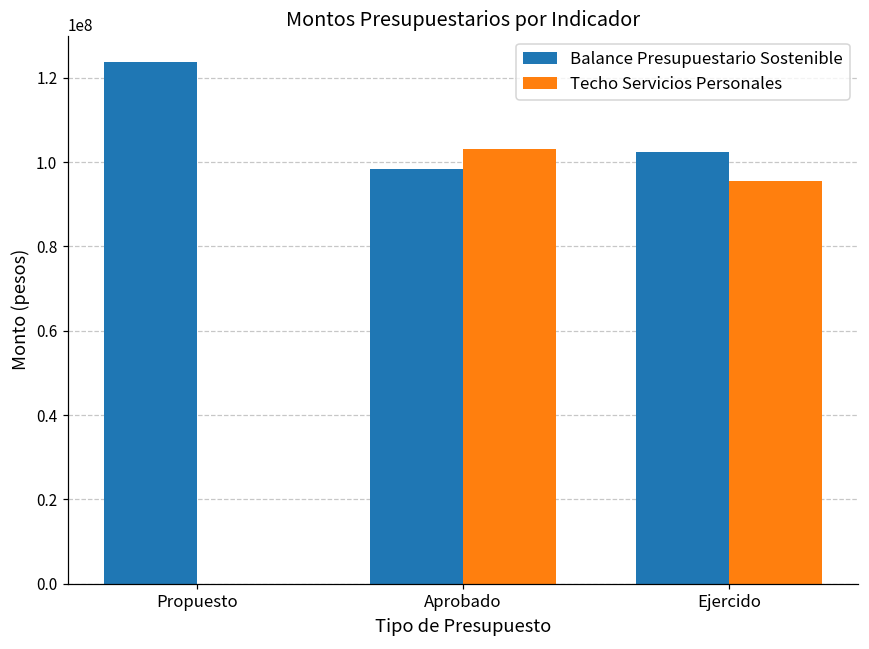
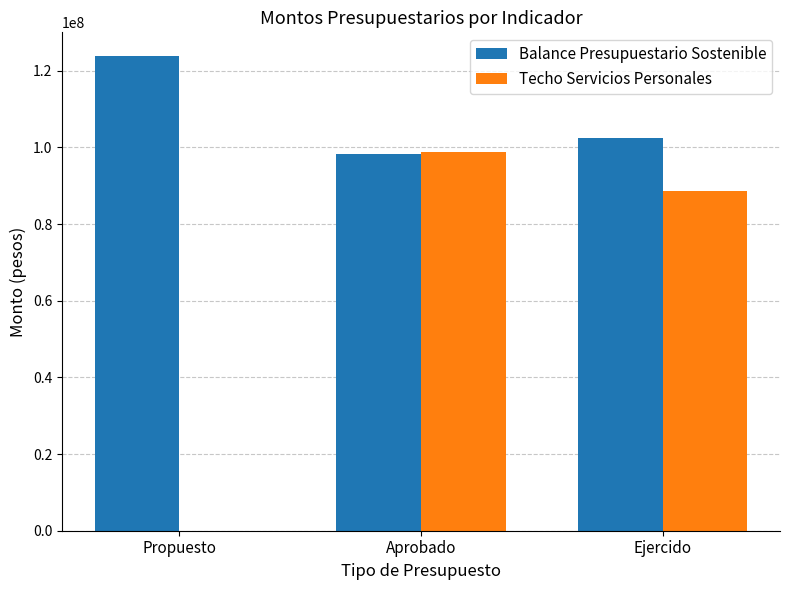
Techo Servicios Personales, Aprobado: 103000000 -> 99000000
Techo Servicios Personales, Ejercido: 95000000 -> 89000000
